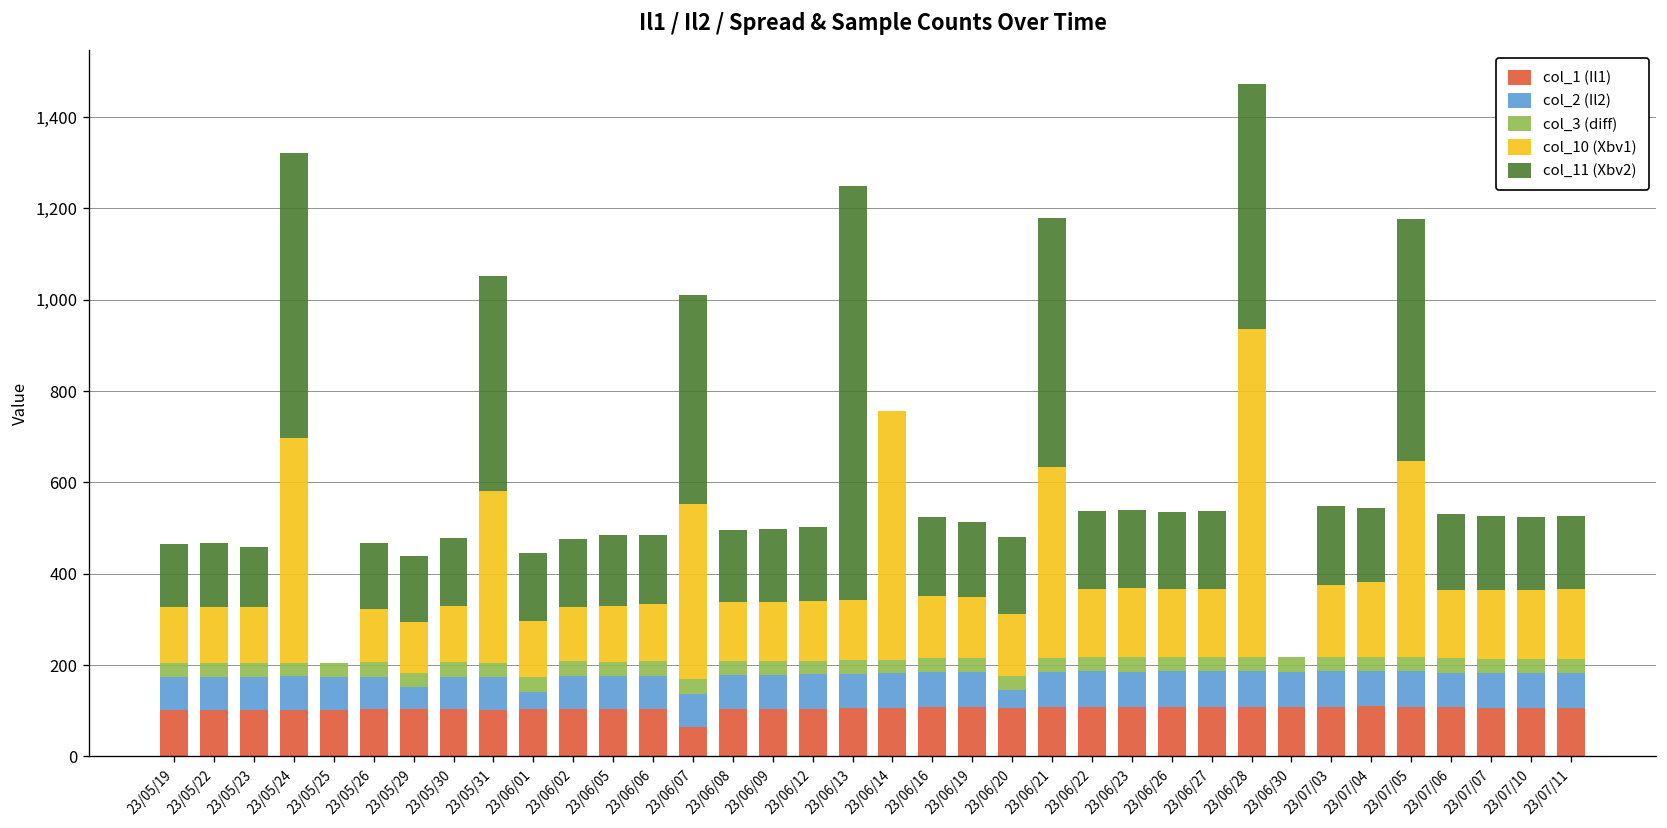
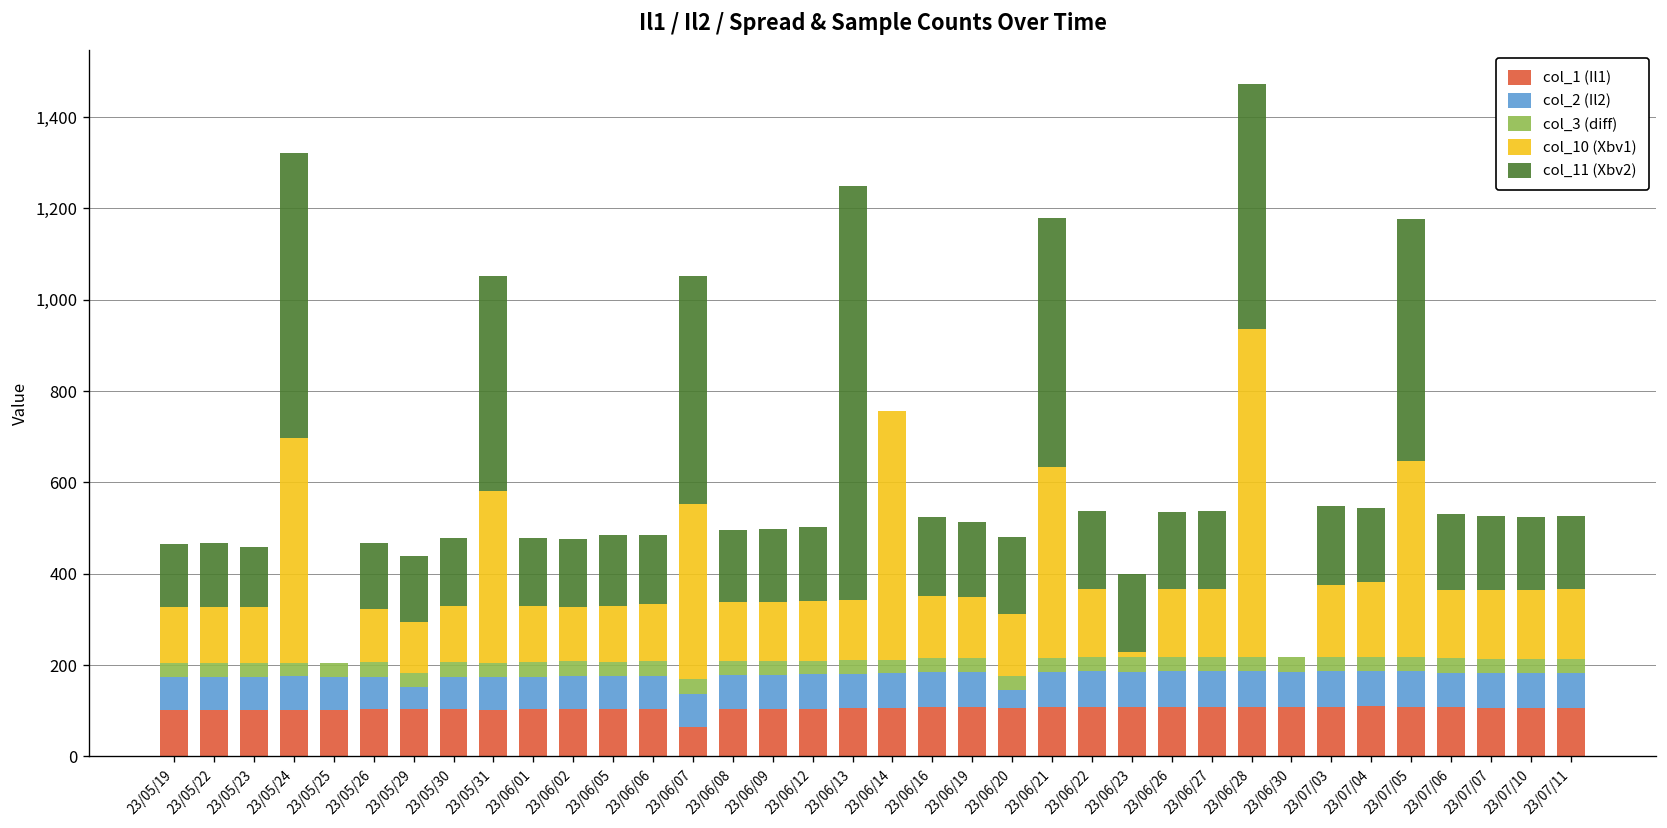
col_2 (Il2), 23/06/01: 40 -> 70
col_11 (Xbv2), 23/06/07: 460 -> 500
col_10 (Xbv1), 23/06/23: 150 -> 10
